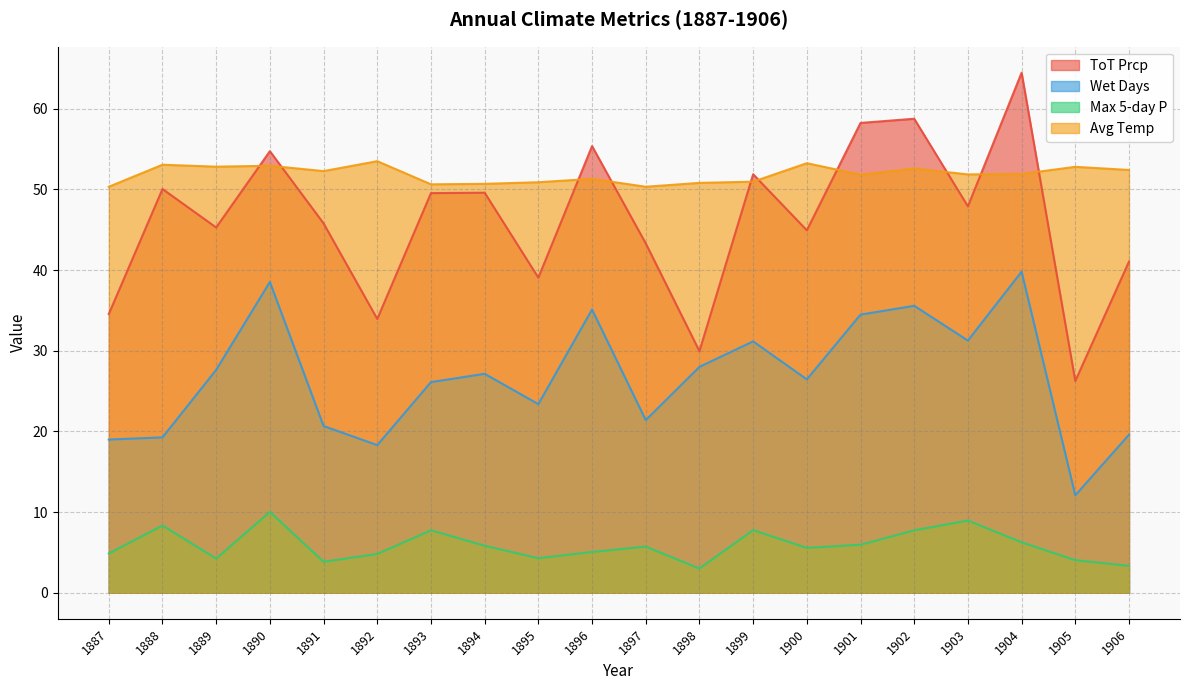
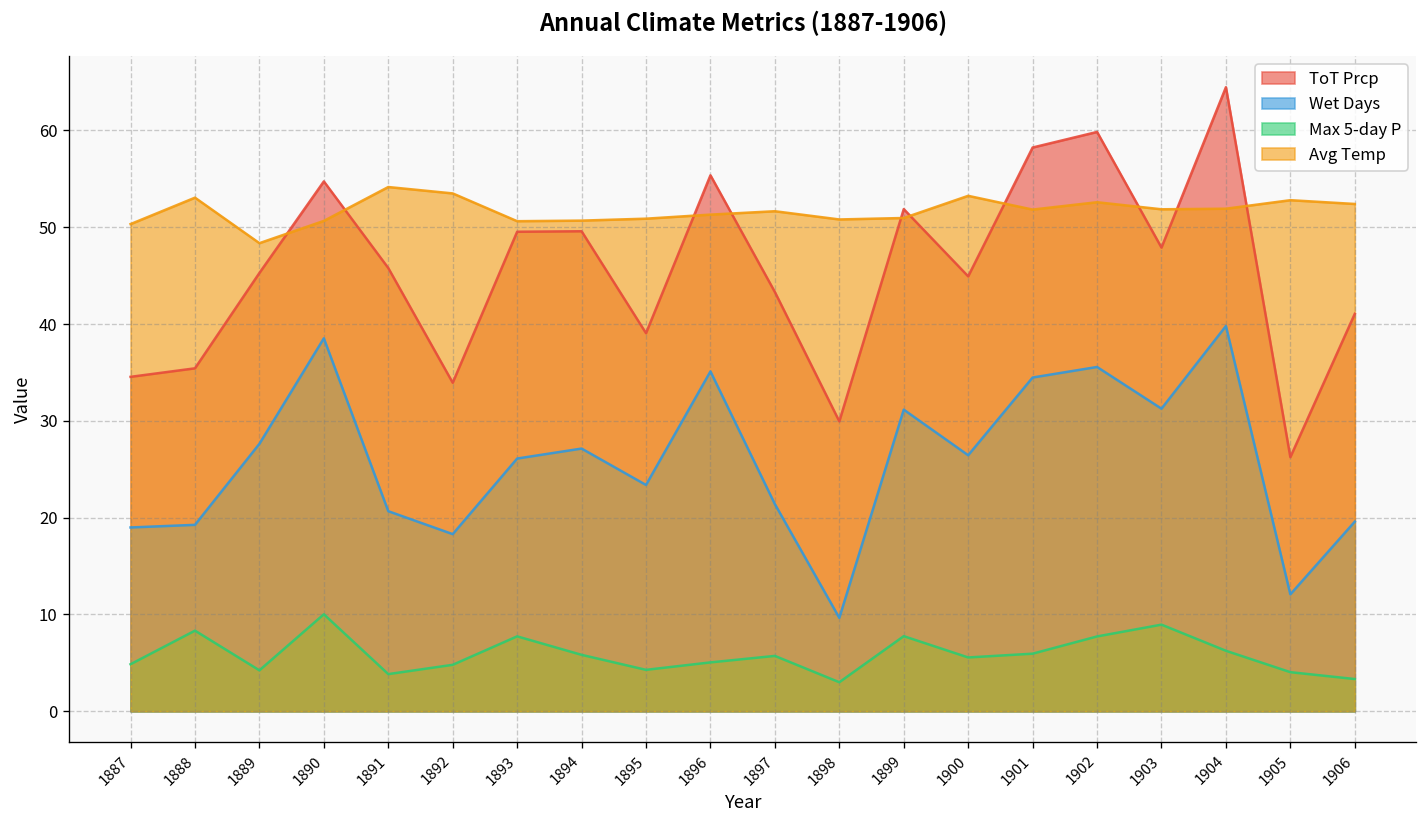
ToT Prcp, 1888: 50 -> 35
Avg Temp, 1889: 53 -> 48
Avg Temp, 1890: 53 -> 51
Avg Temp, 1891: 52 -> 54
Avg Temp, 1897: 50 -> 52
Wet Days, 1898: 28 -> 10
ToT Prcp, 1902: 59 -> 60
